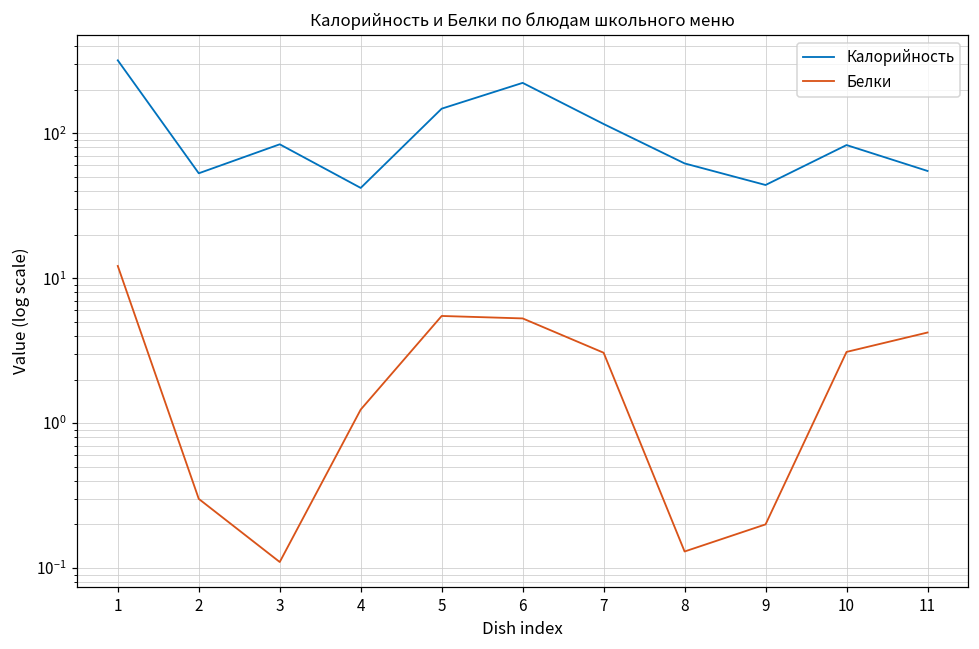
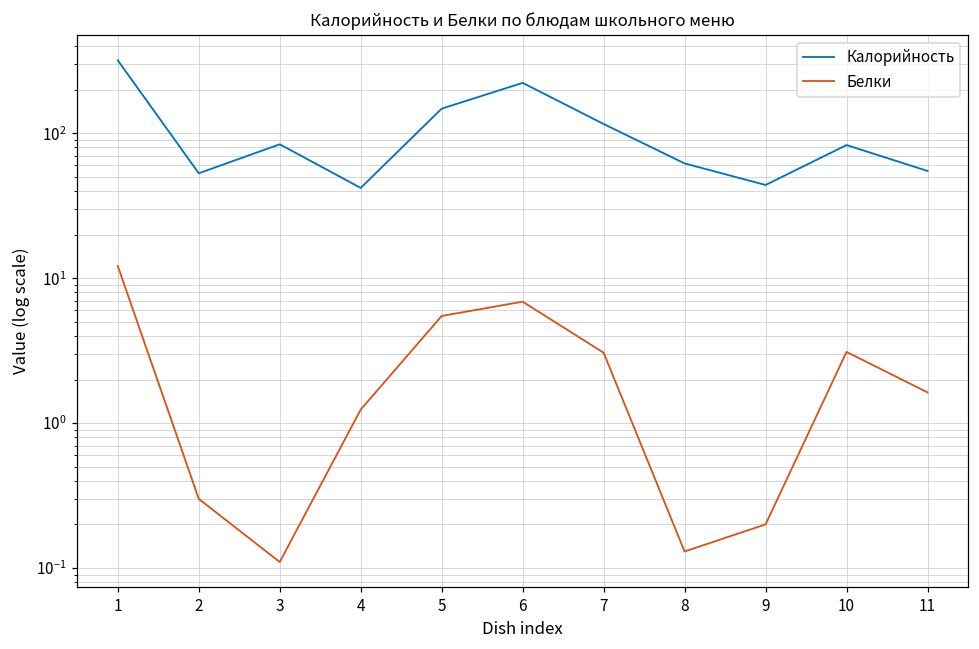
Белки, 6: 5.3 -> 7
Белки, 11: 4.2 -> 1.6
